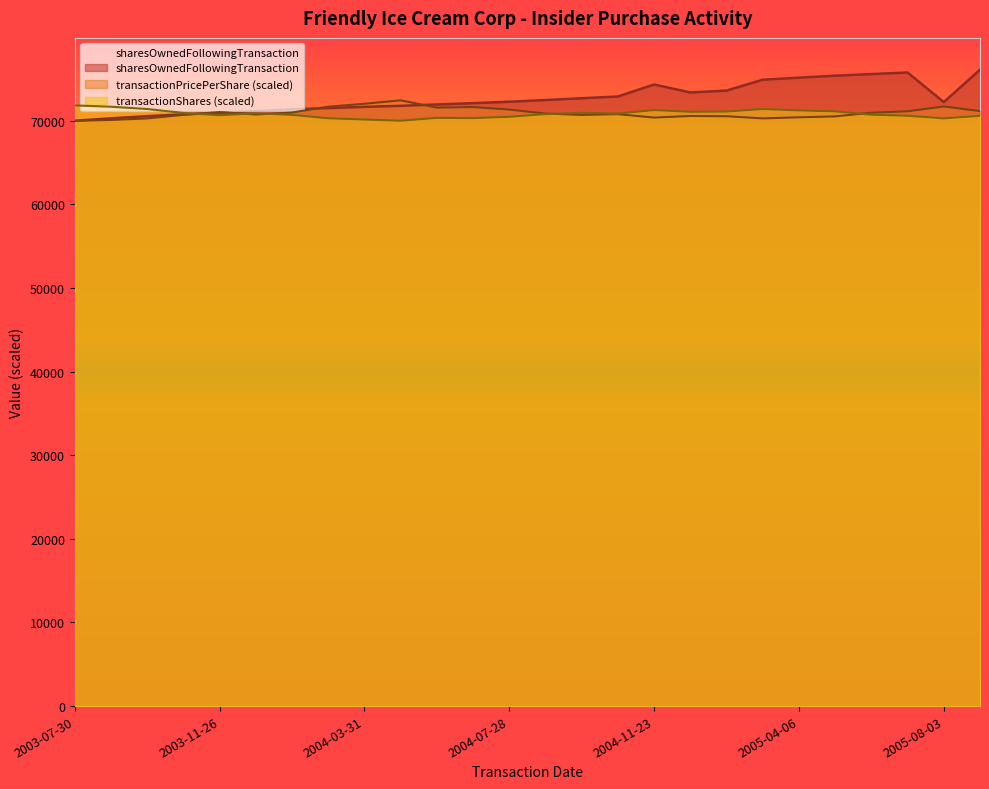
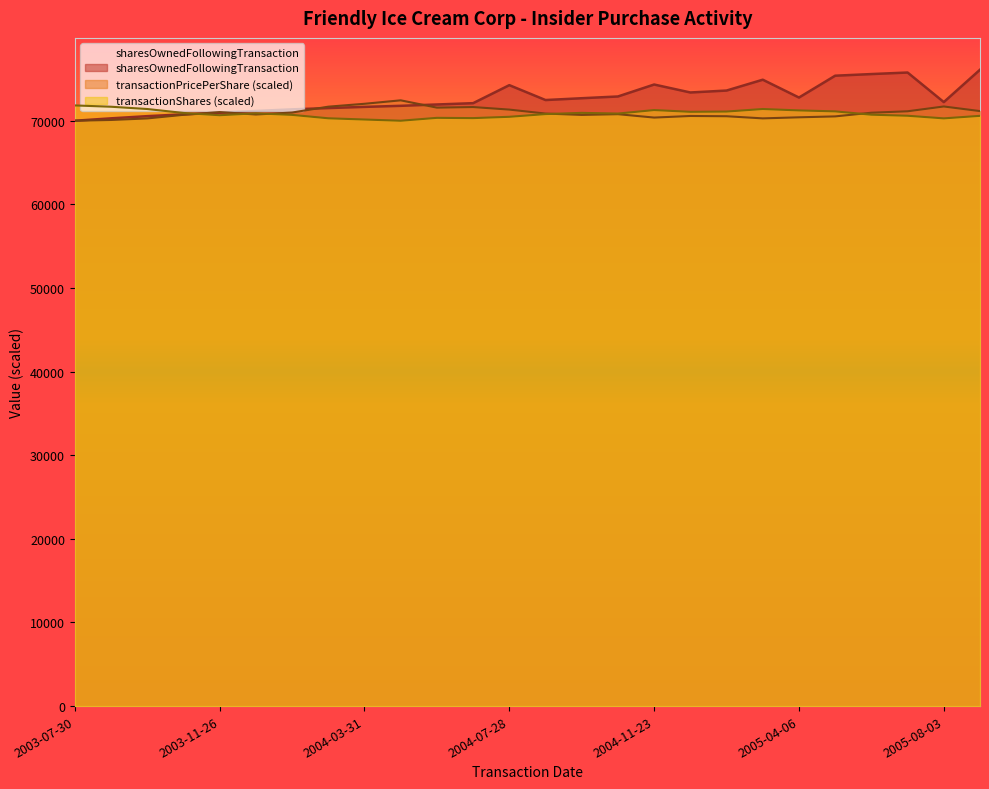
sharesOwnedFollowingTransaction, 2004-07-28: 72000 -> 74000
sharesOwnedFollowingTransaction, 2005-04-06: 75000 -> 73000
